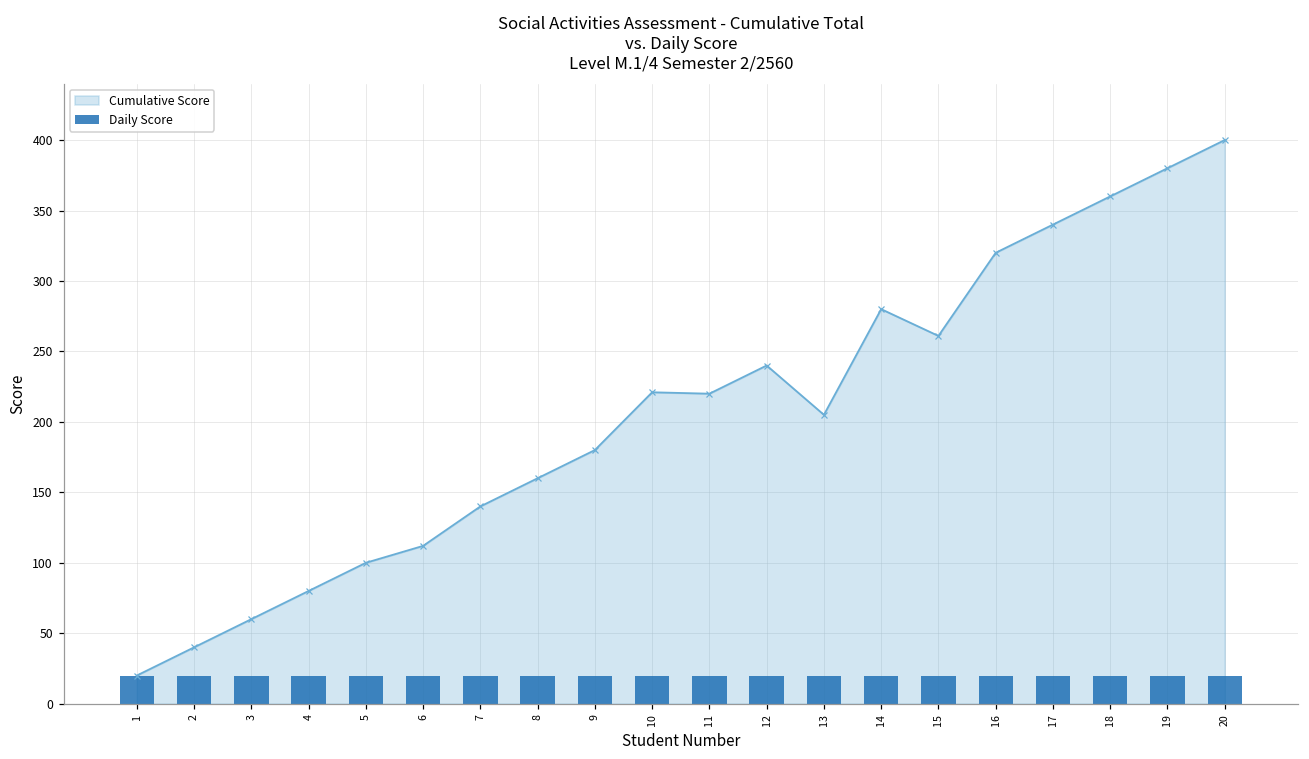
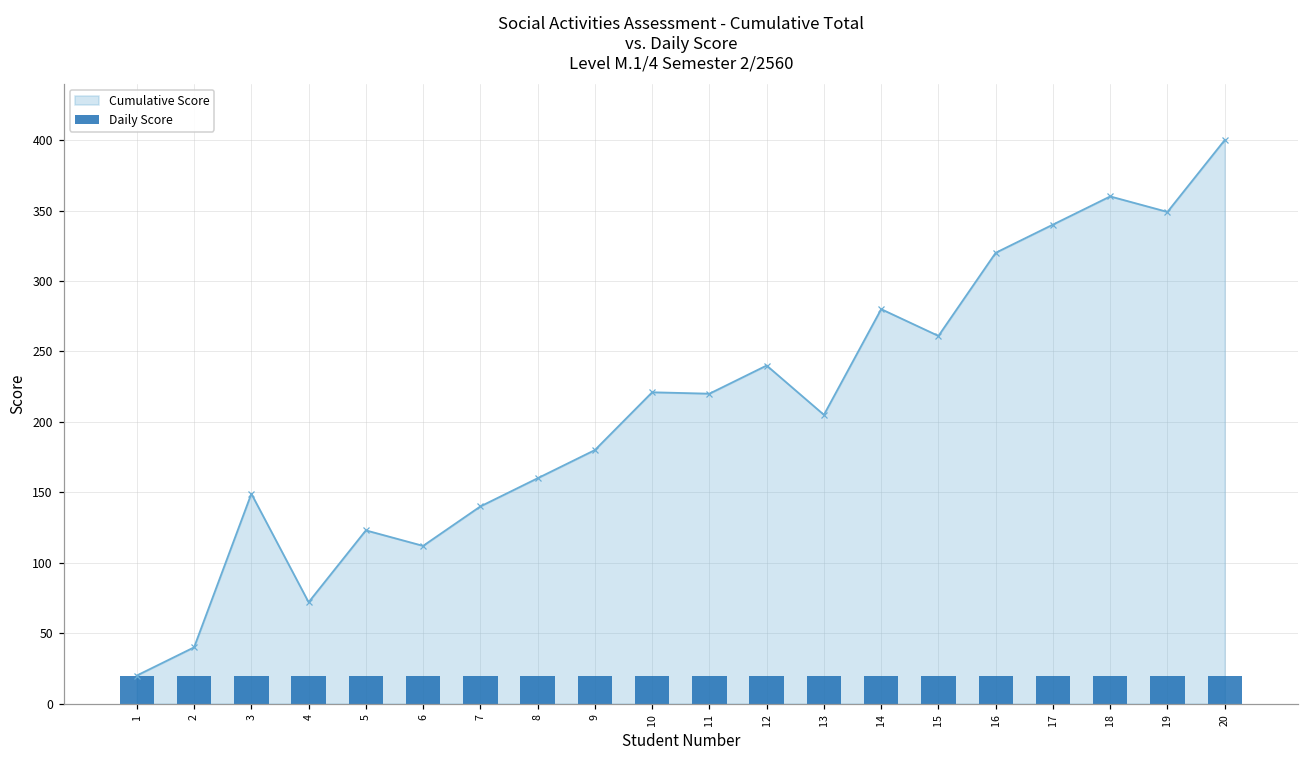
Cumulative Score, 3: 60 -> 149
Cumulative Score, 4: 80 -> 72
Cumulative Score, 5: 100 -> 123
Cumulative Score, 19: 380 -> 349
